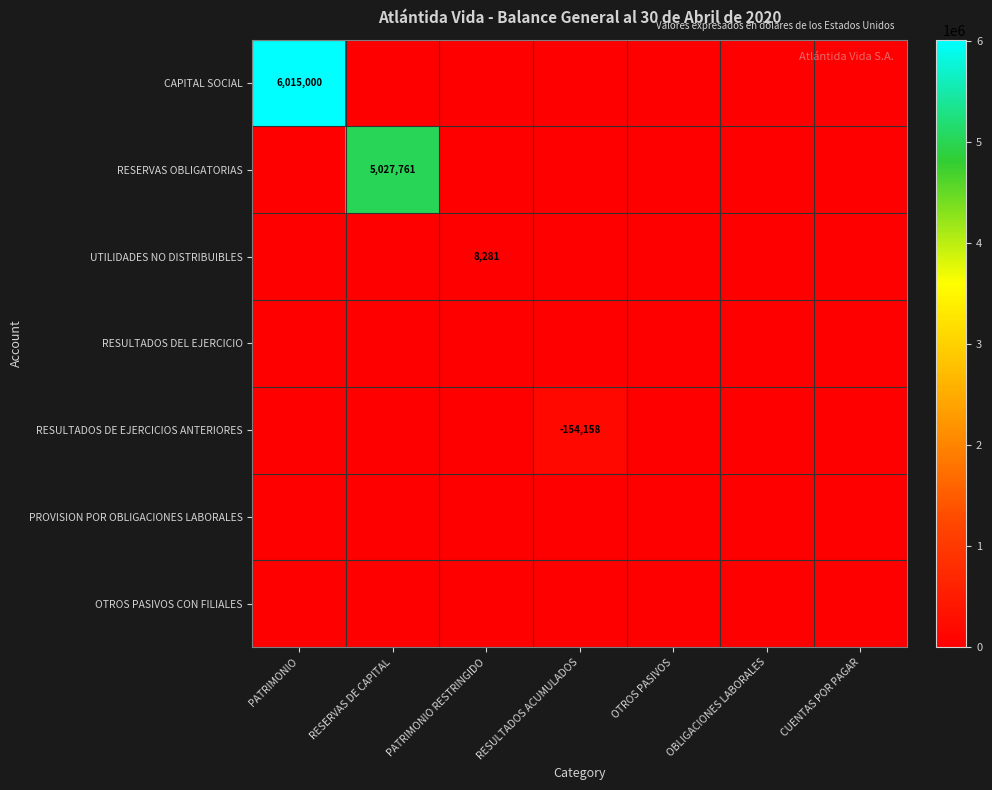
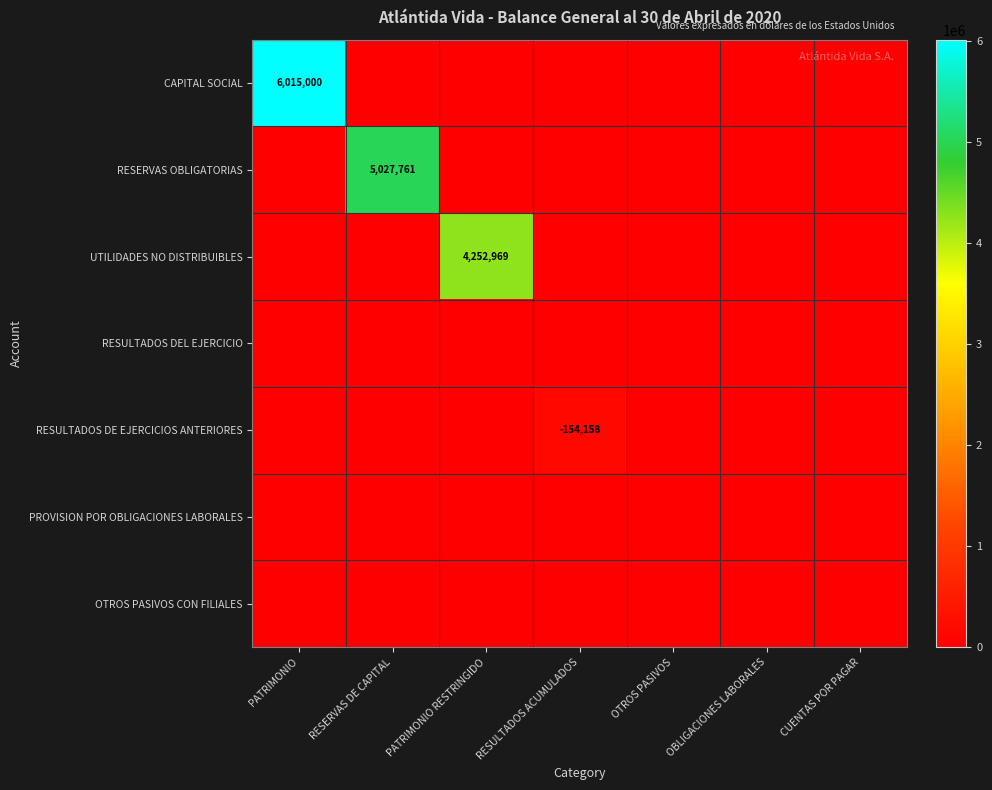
UTILIDADES NO DISTRIBUIBLES, PATRIMONIO RESTRINGIDO: 8,281 -> 4,252,969
